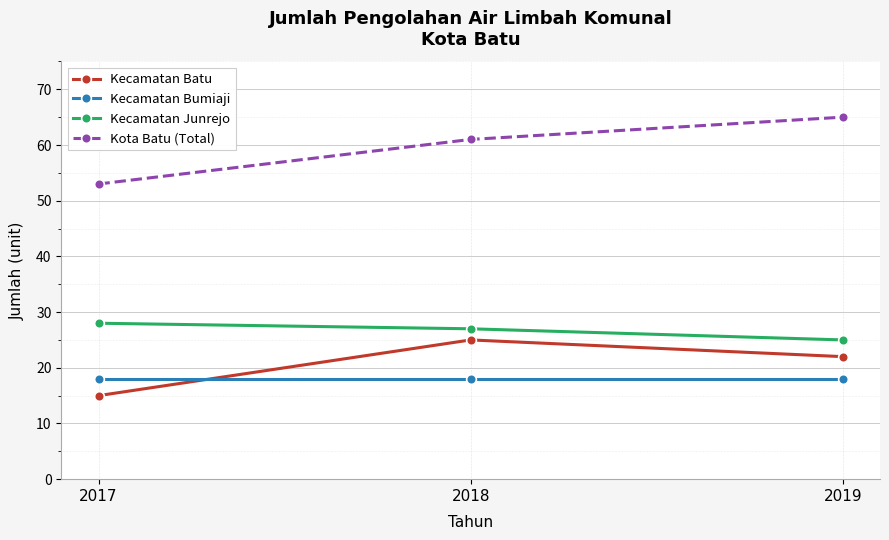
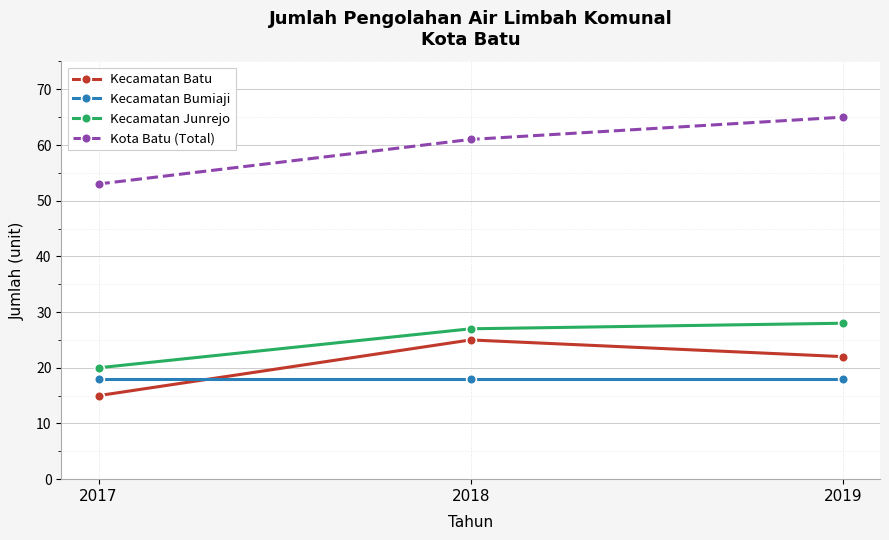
Kecamatan Junrejo, 2017: 28 -> 20
Kecamatan Junrejo, 2019: 25 -> 28
